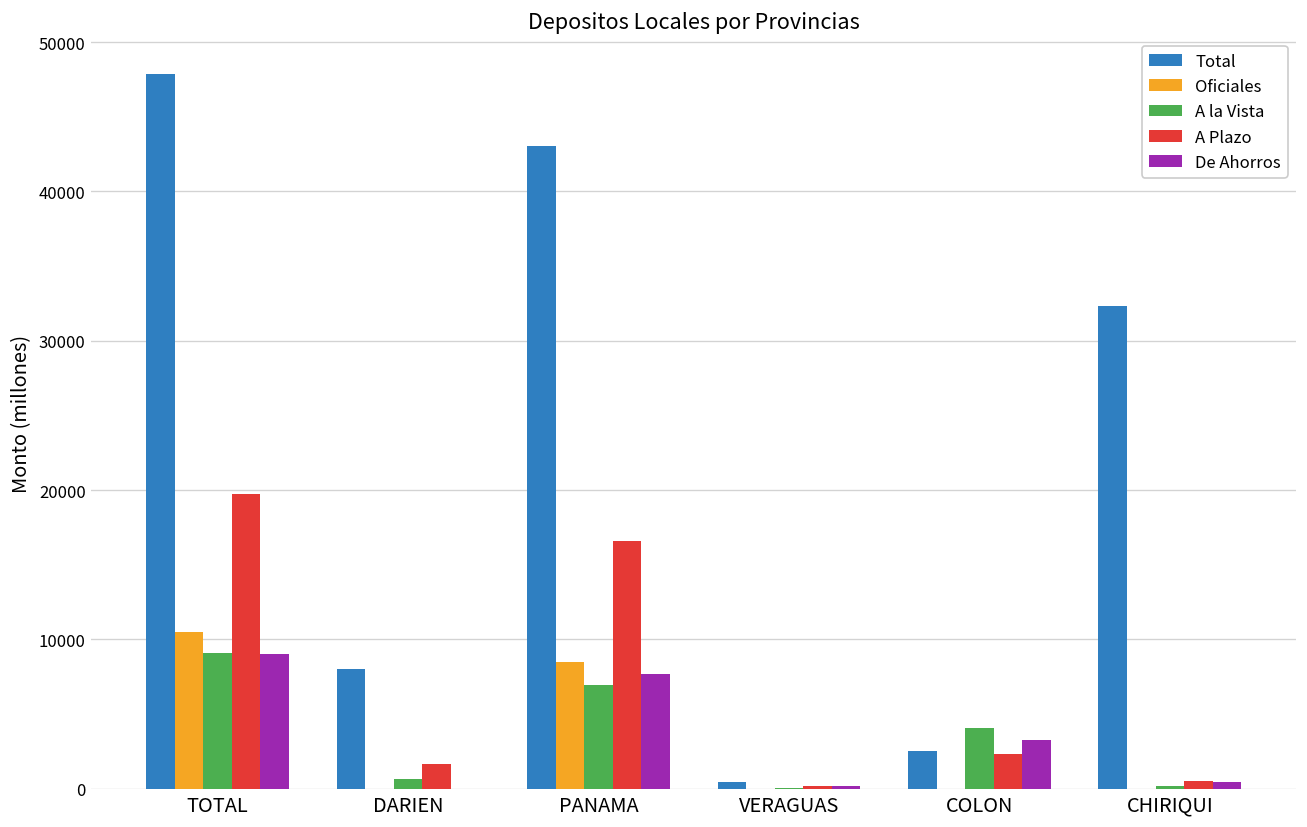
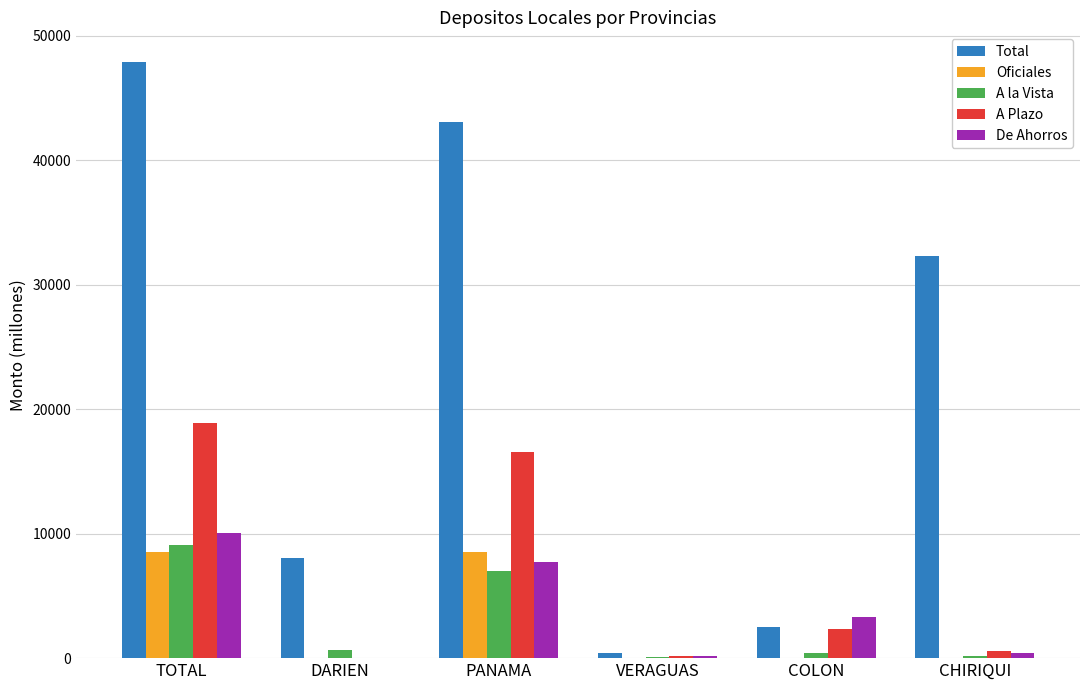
Oficiales, TOTAL: 10500 -> 8500
A Plazo, TOTAL: 19700 -> 18900
De Ahorros, TOTAL: 9000 -> 10100
A Plazo, DARIEN: 1600 -> 0
A la Vista, COLON: 4100 -> 400
